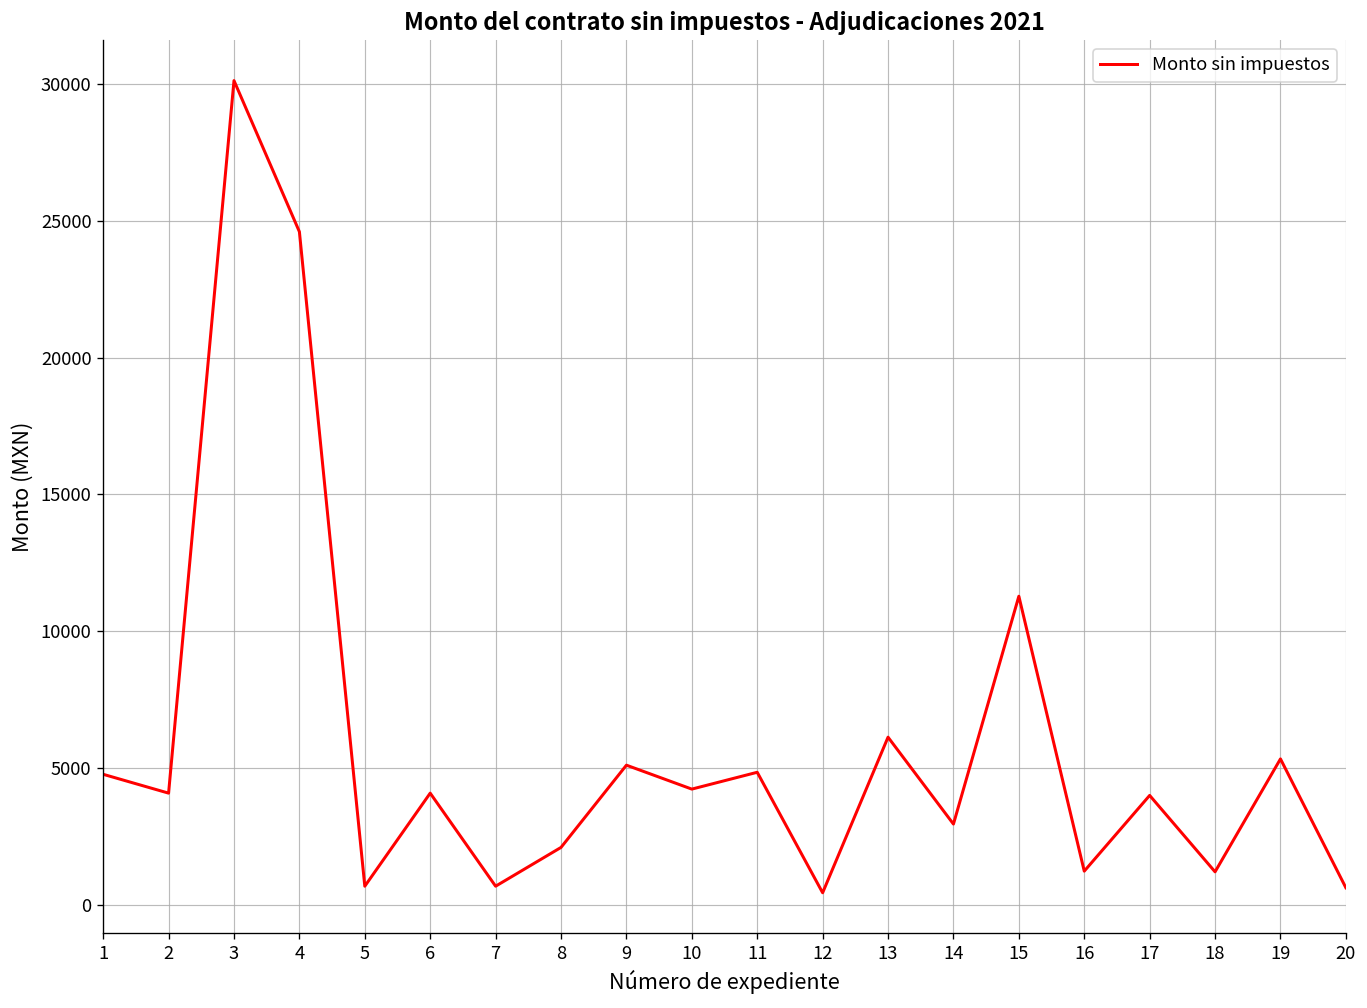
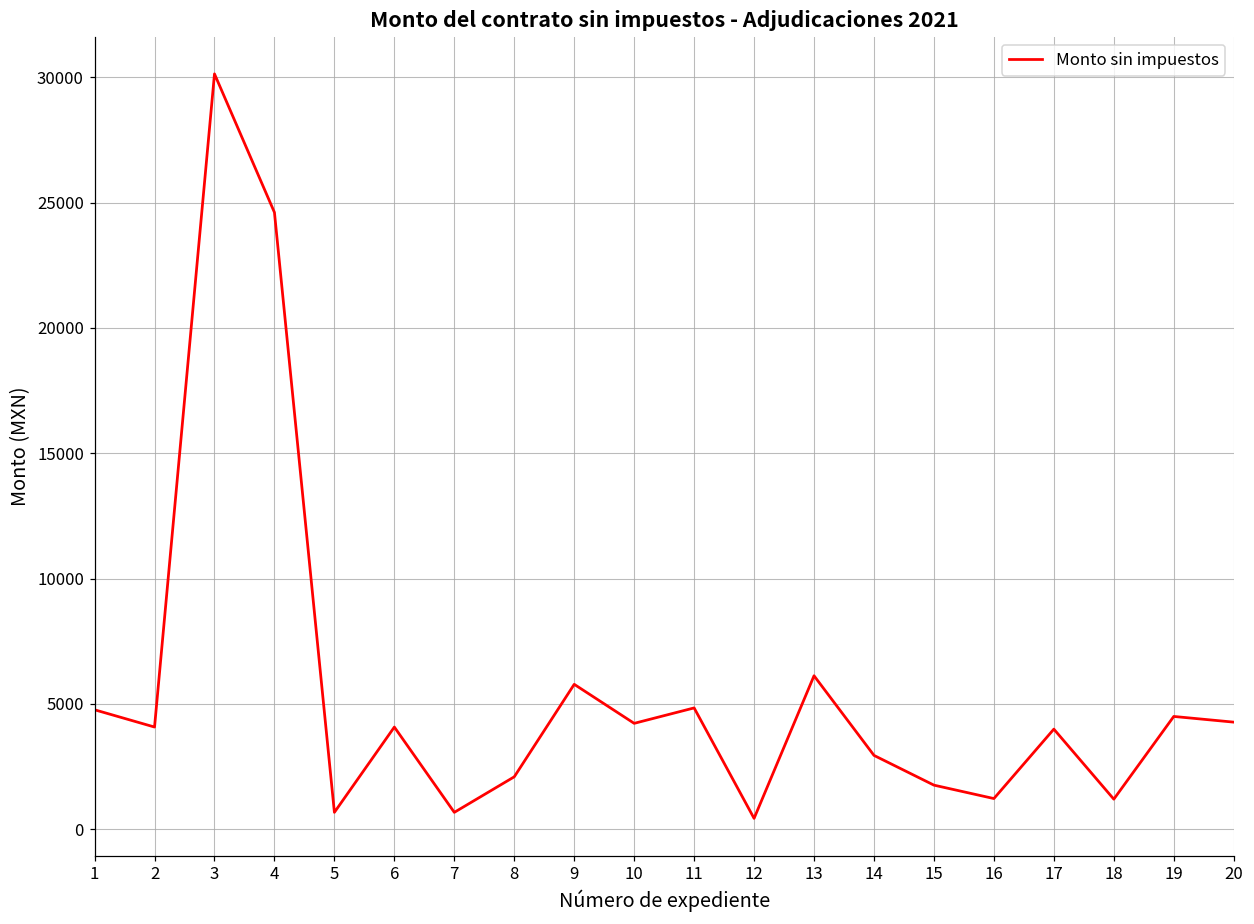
9: 5100 -> 5800
15: 11300 -> 1800
19: 5300 -> 4500
20: 600 -> 4300
